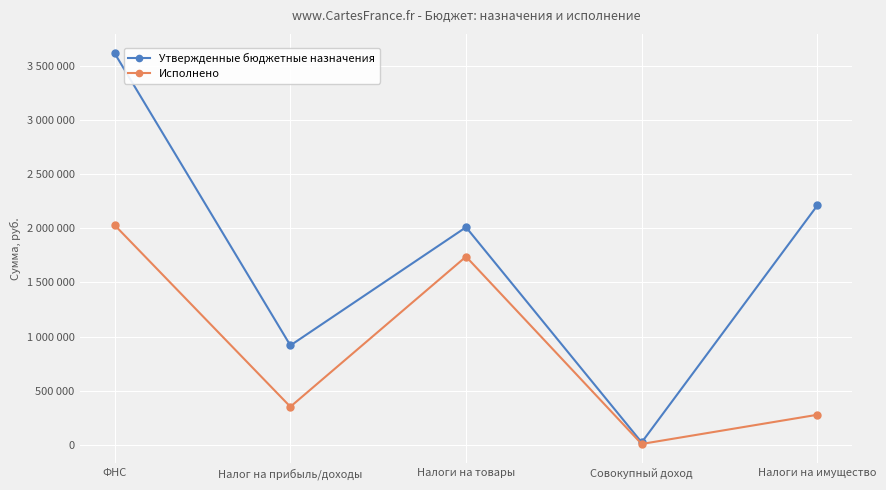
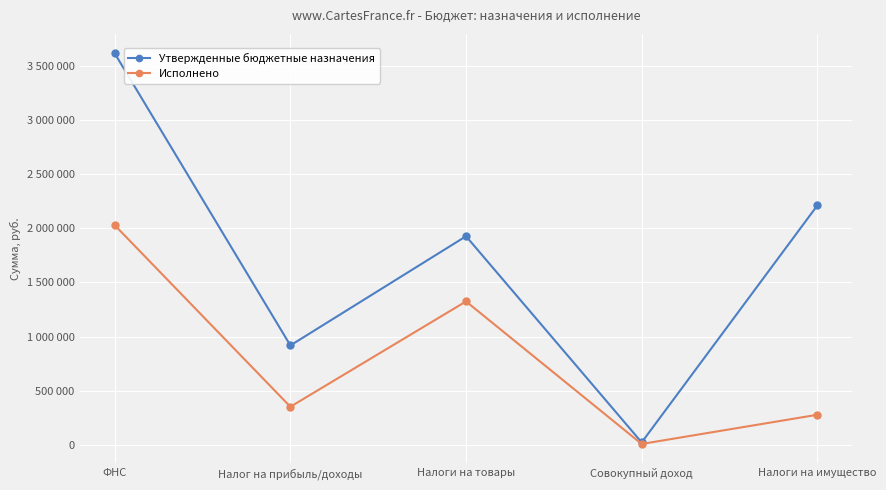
Утвержденные бюджетные назначения, Налоги на товары: 2010000 -> 1930000
Исполнено, Налоги на товары: 1740000 -> 1330000
